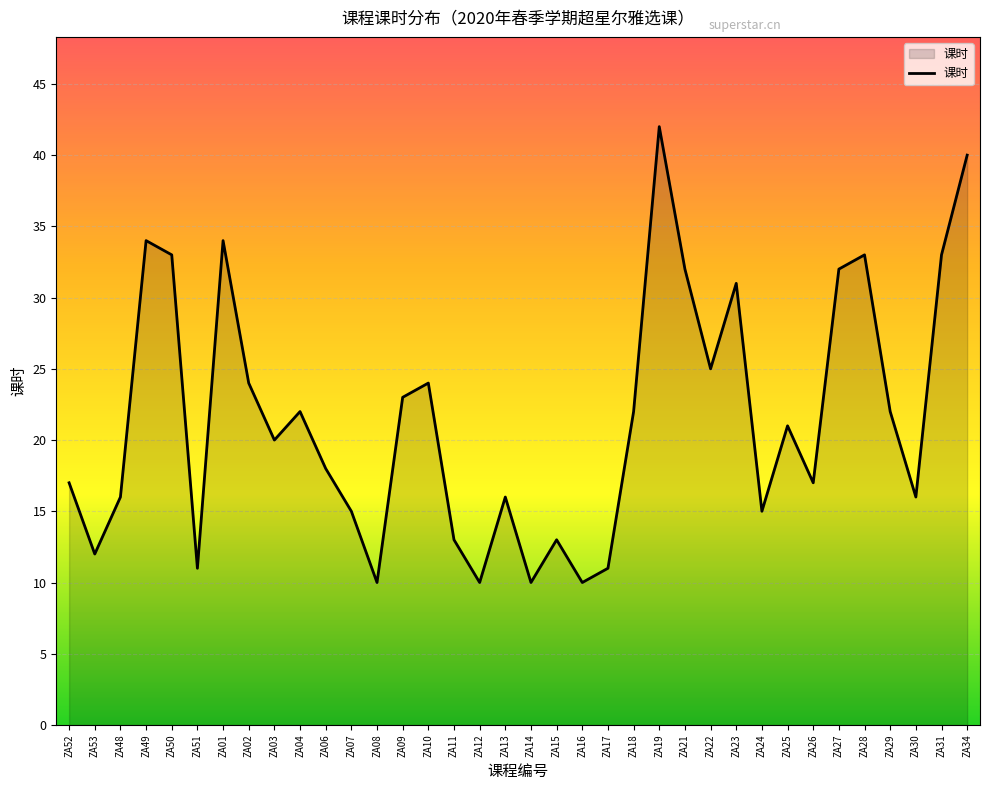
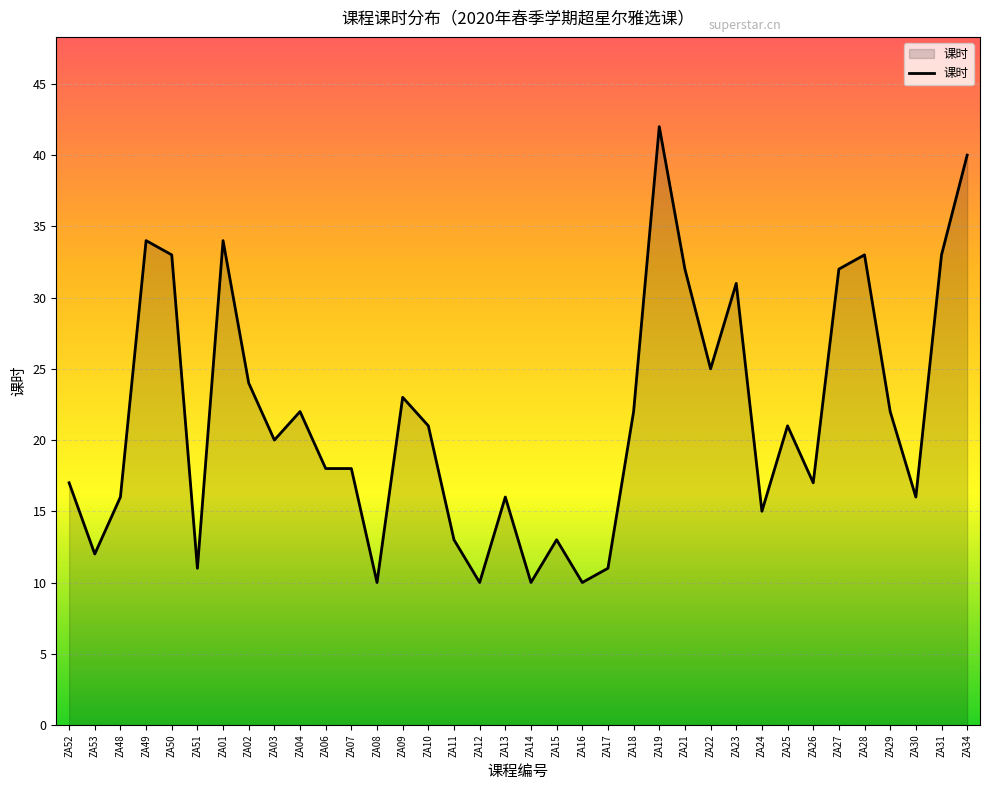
ZA07: 15 -> 18
ZA10: 24 -> 21
